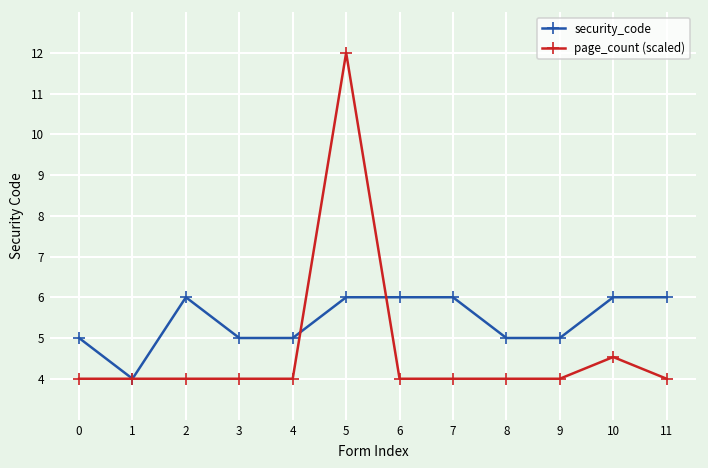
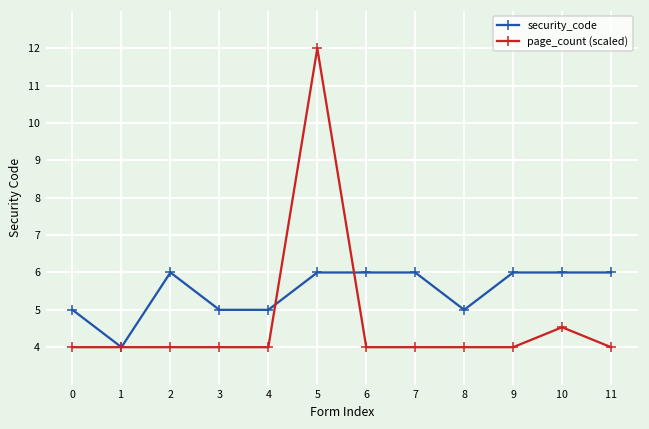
security_code, 9: 5 -> 6
